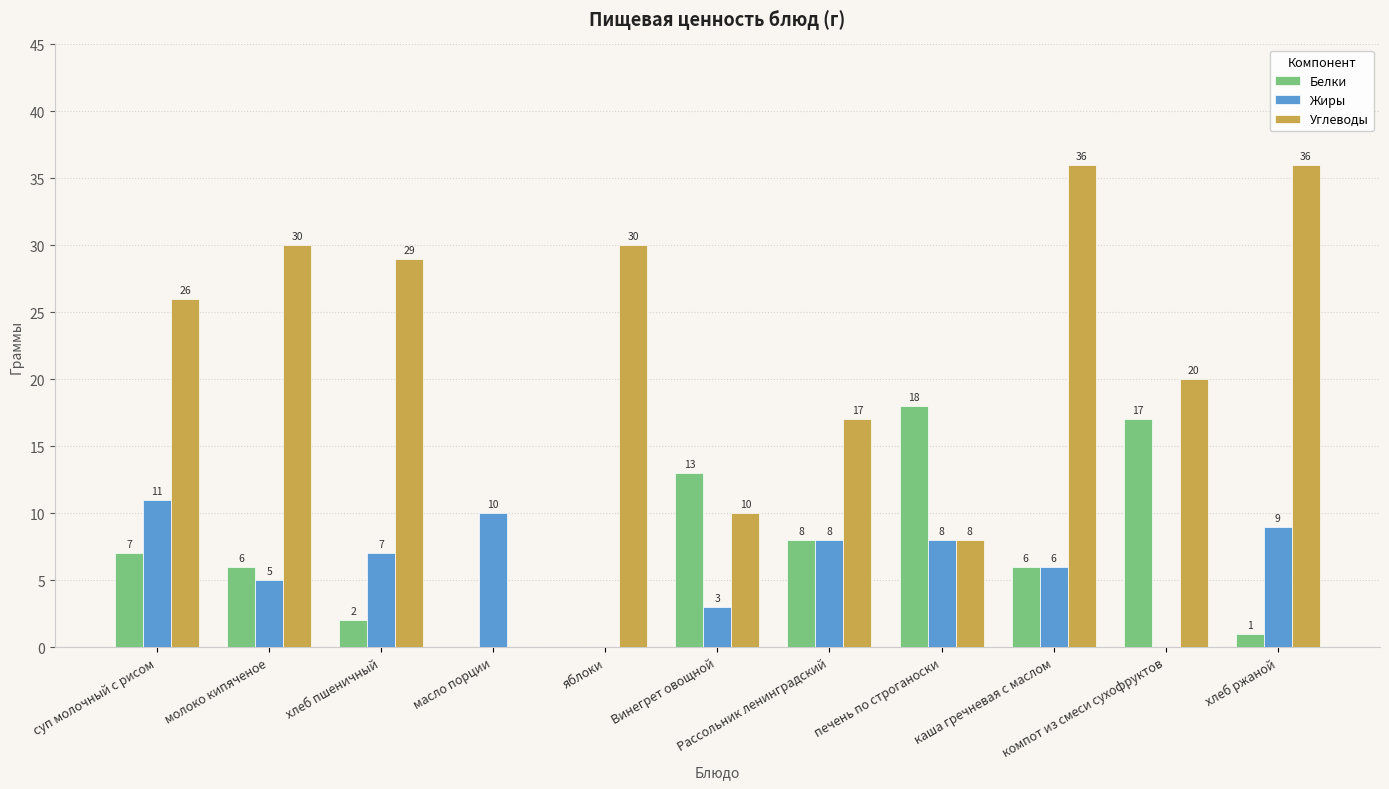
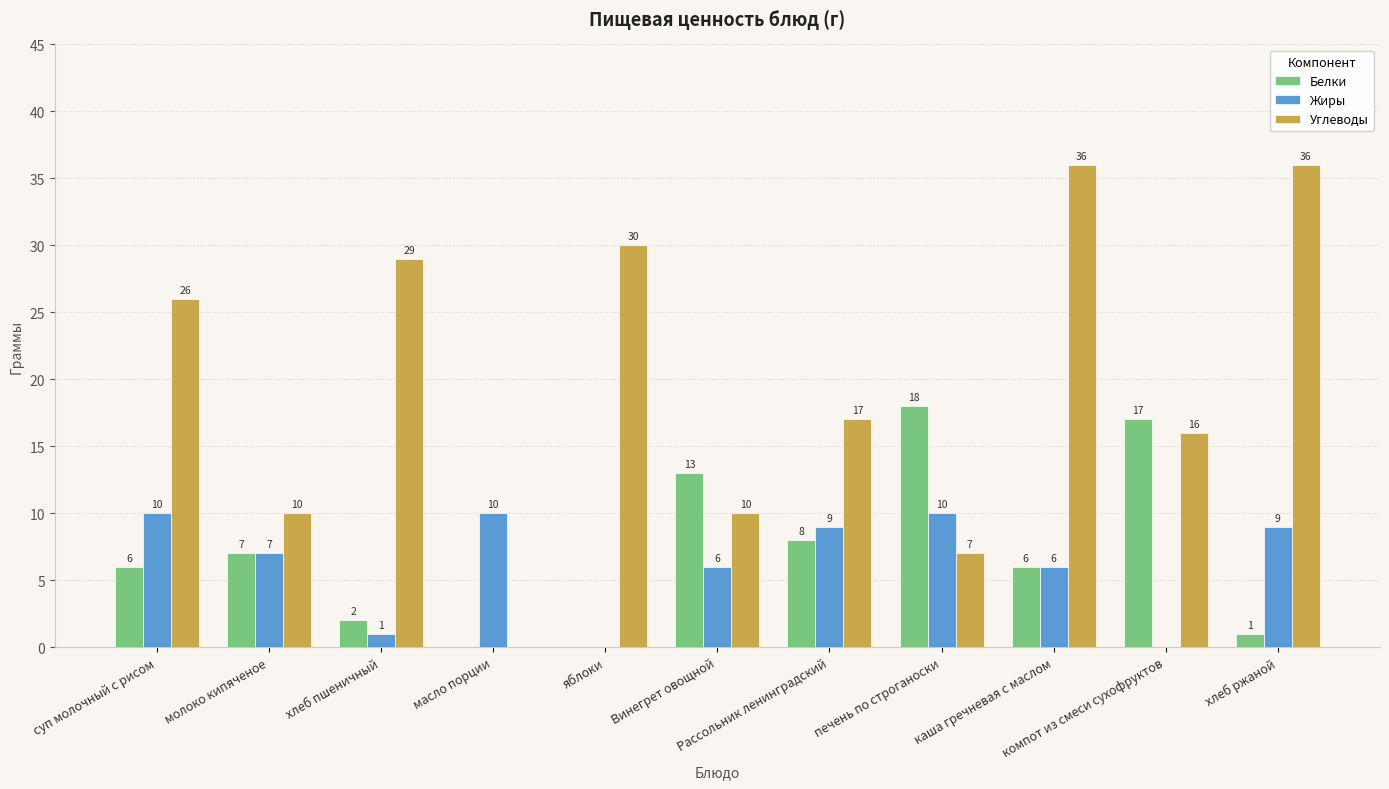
Белки, суп молочный с рисом: 7 -> 6
Жиры, суп молочный с рисом: 11 -> 10
Белки, молоко кипяченое: 6 -> 7
Жиры, молоко кипяченое: 5 -> 7
Углеводы, молоко кипяченое: 30 -> 10
Жиры, хлеб пшеничный: 7 -> 1
Жиры, Винегрет овощной: 3 -> 6
Жиры, Рассольник ленинградский: 8 -> 9
Жиры, печень по строганоски: 8 -> 10
Углеводы, печень по строганоски: 8 -> 7
Углеводы, компот из смеси сухофруктов: 20 -> 16
